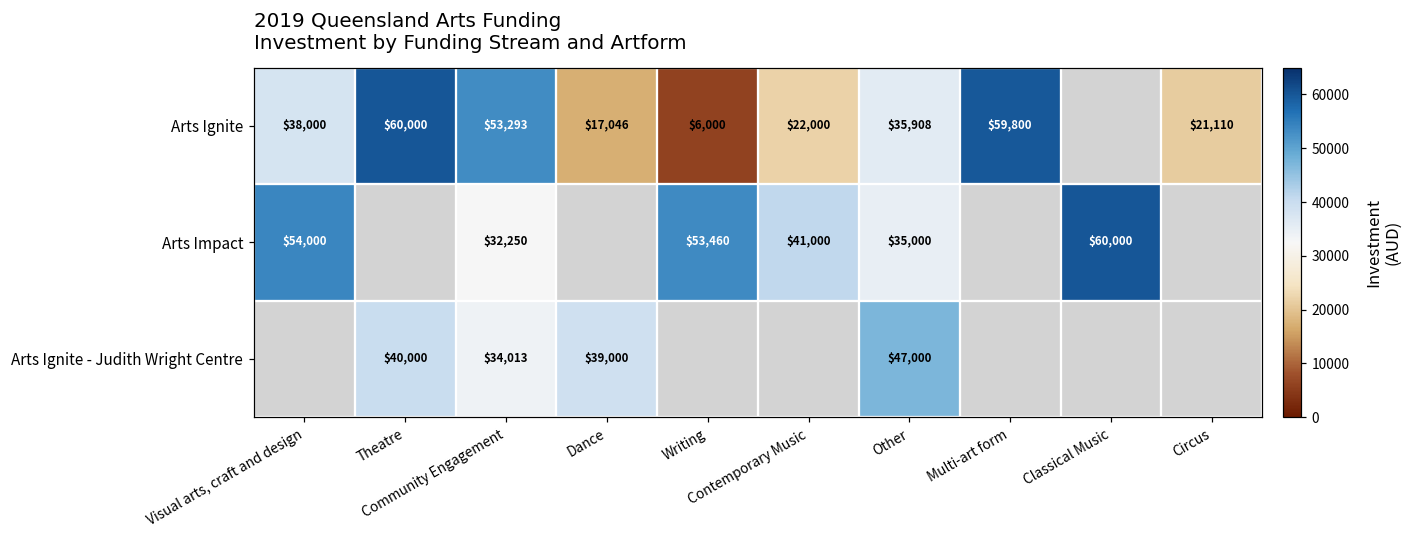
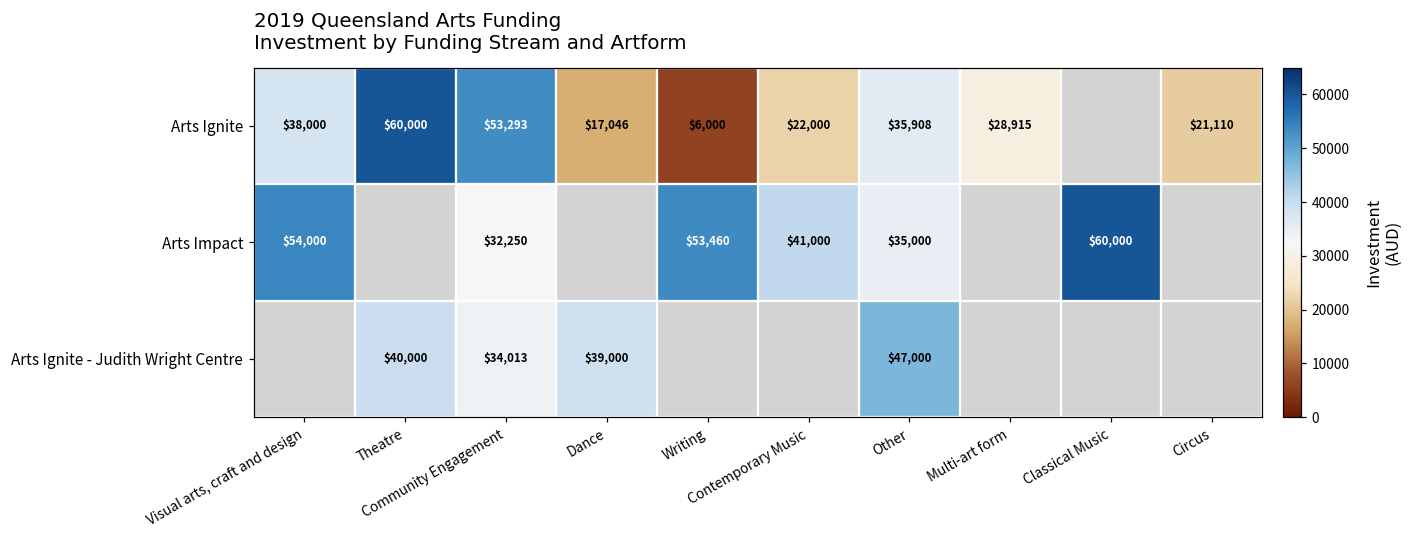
Arts Ignite, Multi-art form: $59,800 -> $28,915
